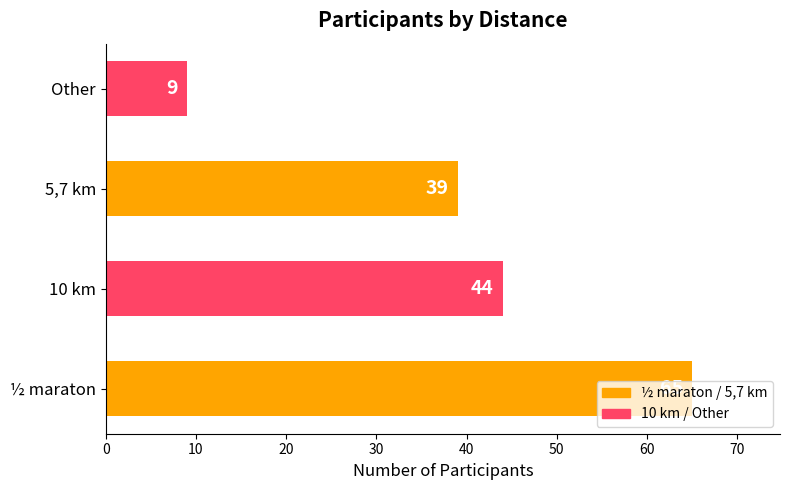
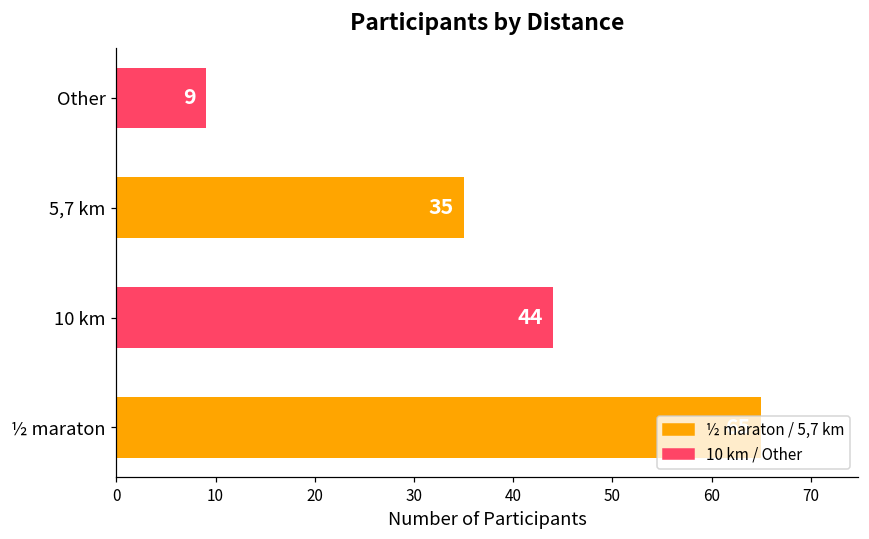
5,7 km: 39 -> 35
